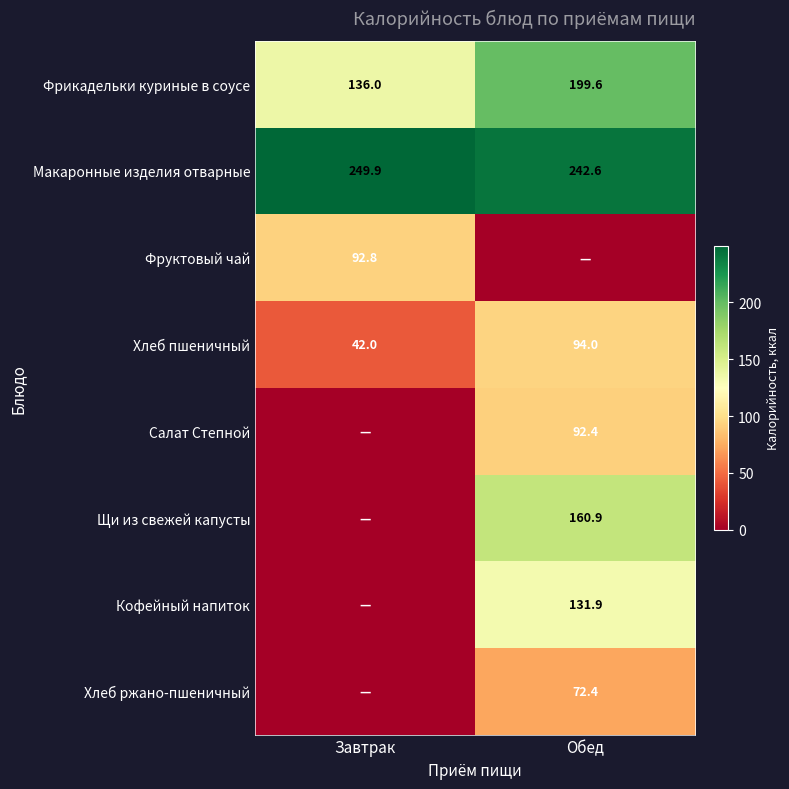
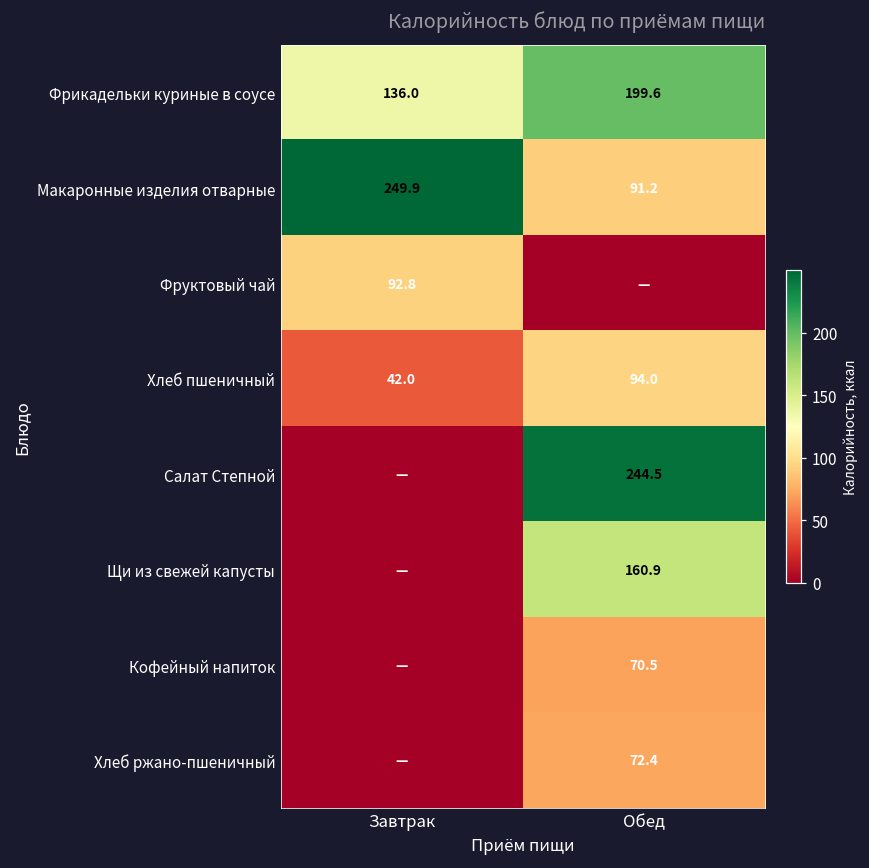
Макаронные изделия отварные, Обед: 242.6 -> 91.2
Салат Степной, Обед: 92.4 -> 244.5
Кофейный напиток, Обед: 131.9 -> 70.5
